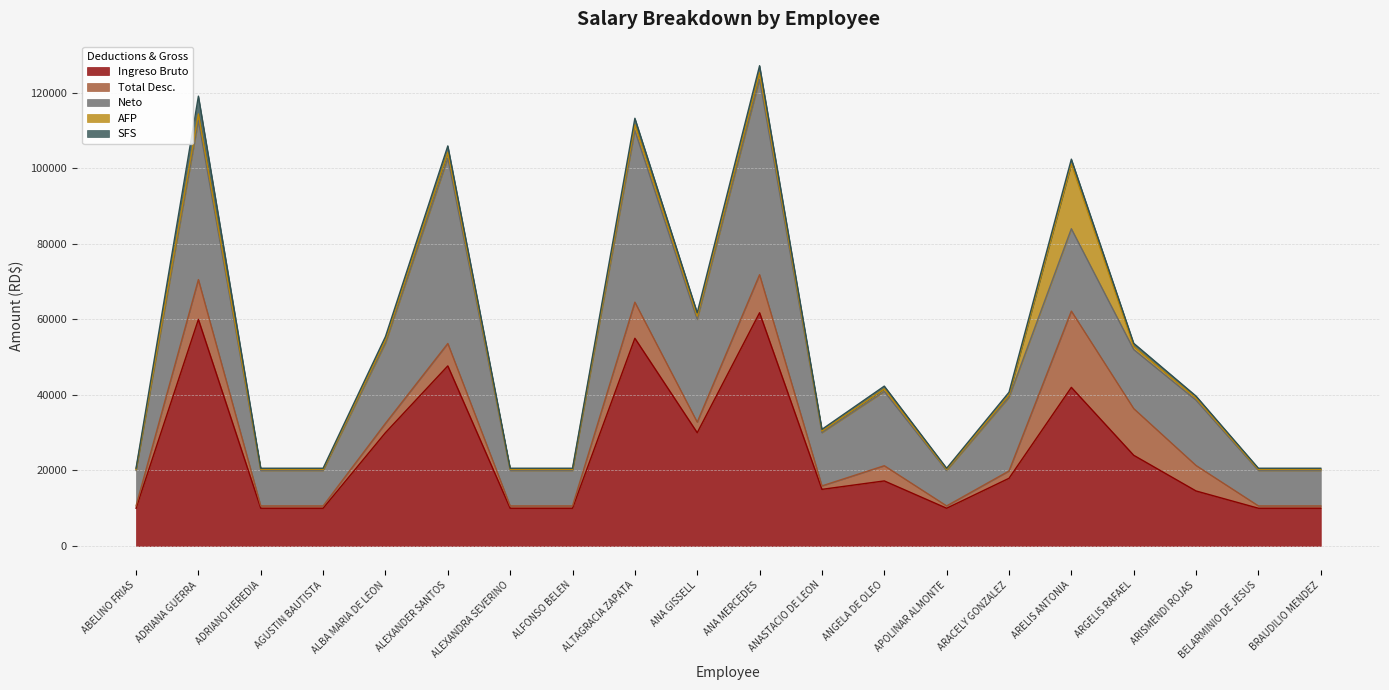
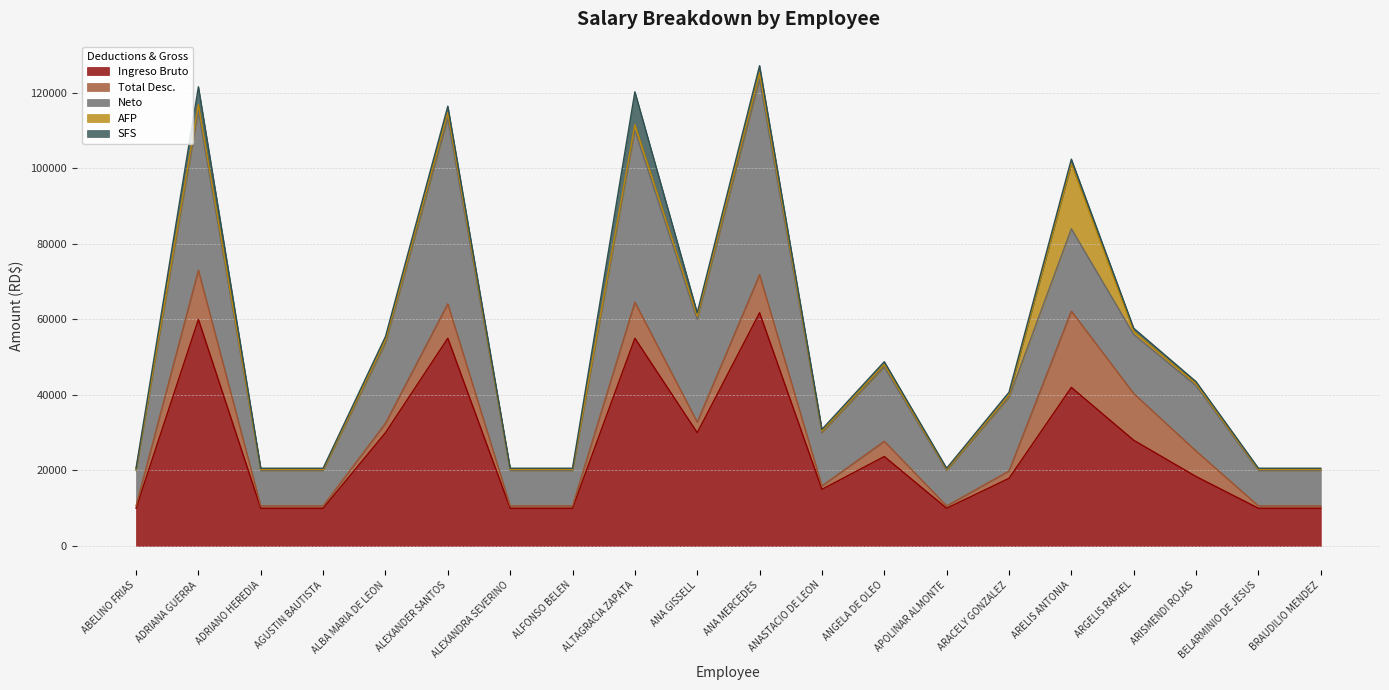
Total Desc., ADRIANA GUERRA: 11000 -> 13000
Ingreso Bruto, ALEXANDER SANTOS: 48000 -> 55000
Total Desc., ALEXANDER SANTOS: 6000 -> 9000
SFS, ALTAGRACIA ZAPATA: 2000 -> 9000
Ingreso Bruto, ANGELA DE OLEO: 17000 -> 24000
Ingreso Bruto, ARGELIS RAFAEL: 24000 -> 28000
Ingreso Bruto, ARISMENDI ROJAS: 15000 -> 18000
